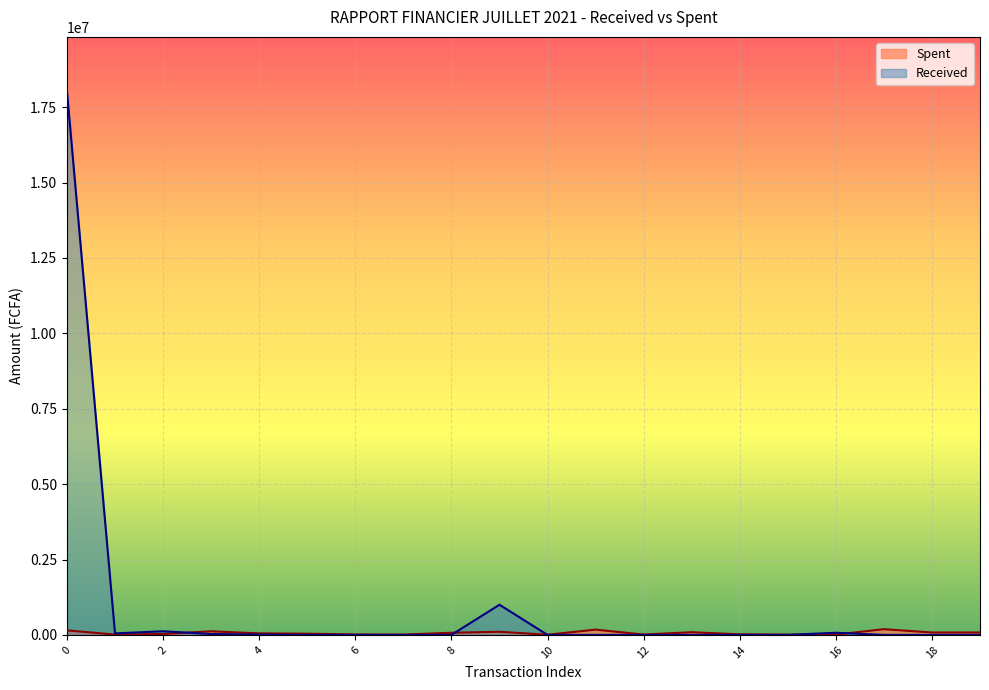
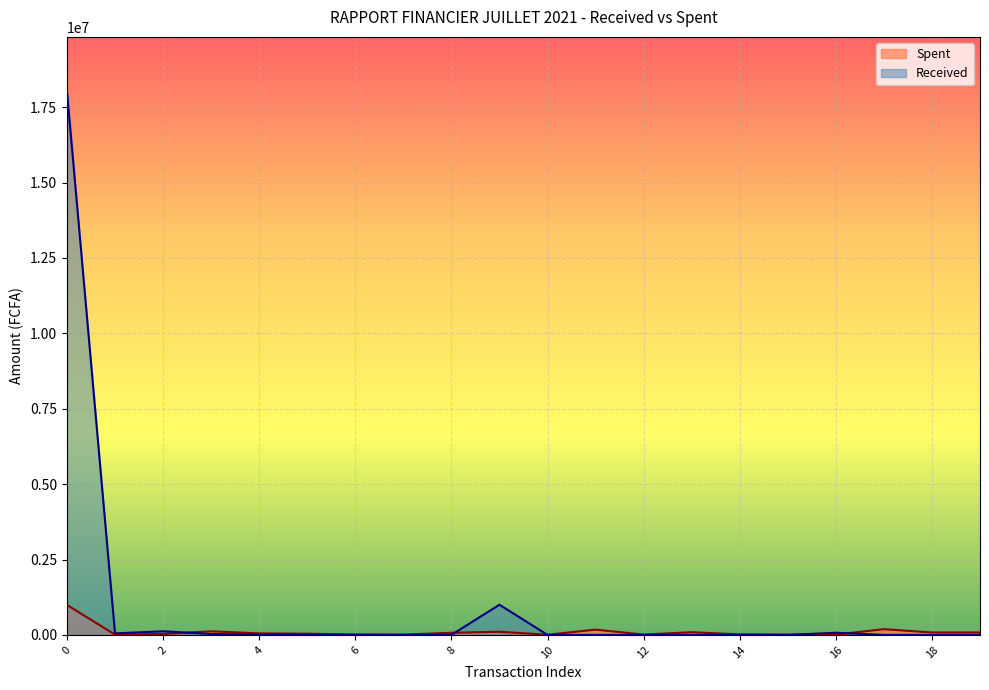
Spent, 0: 200000 -> 1000000
